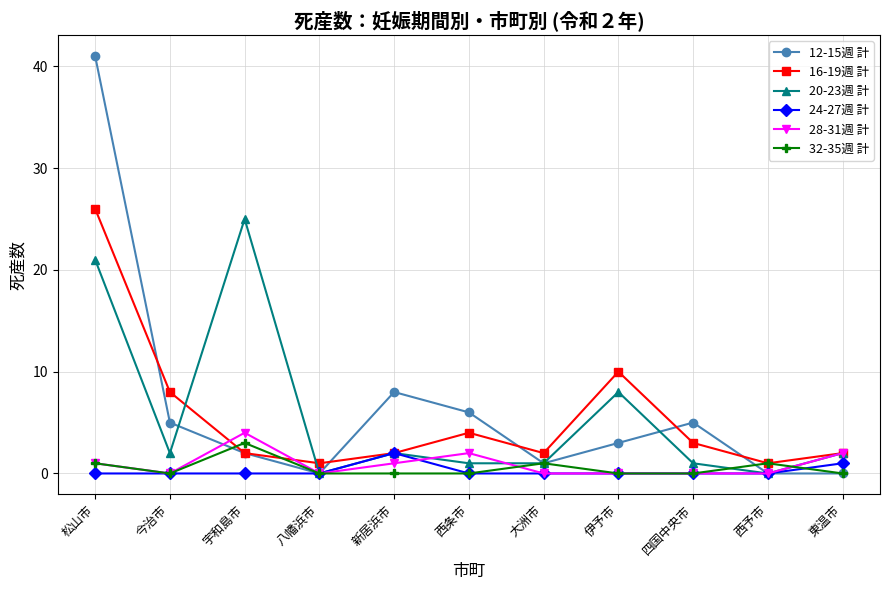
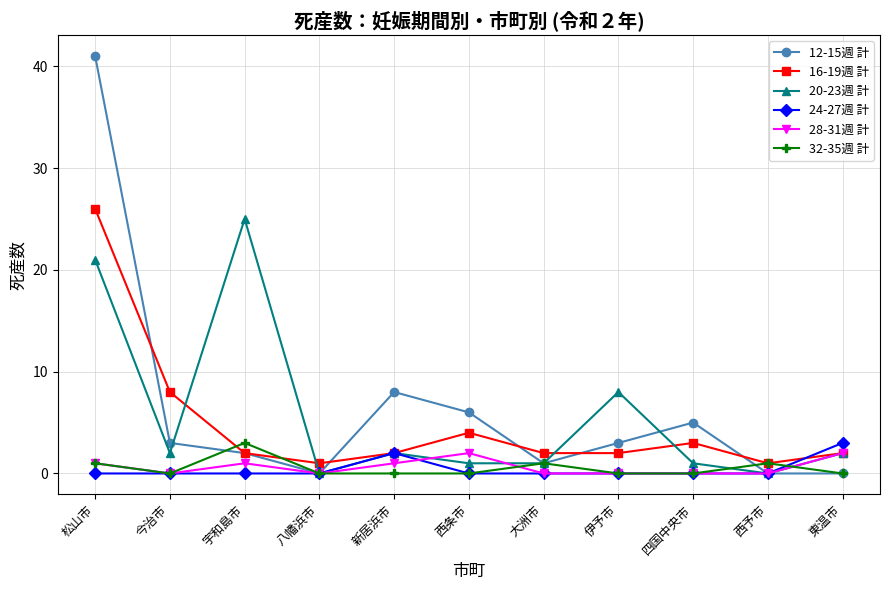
12-15週 計, 今治市: 5 -> 3
28-31週 計, 宇和島市: 4 -> 1
16-19週 計, 伊予市: 10 -> 2
24-27週 計, 東温市: 1 -> 3
